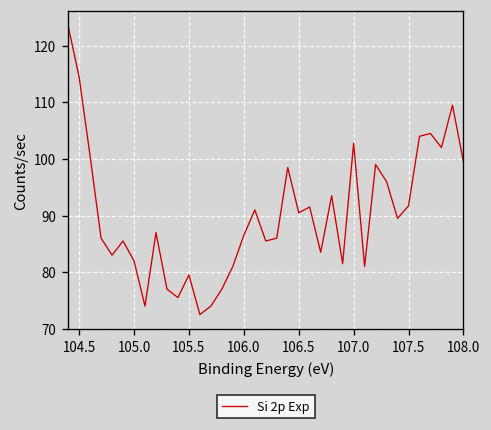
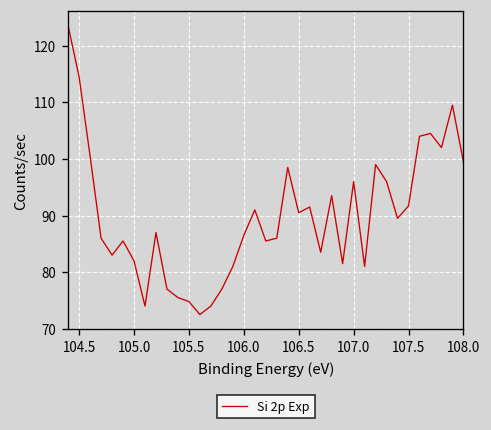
105.5: 80 -> 75
107.0: 103 -> 96
